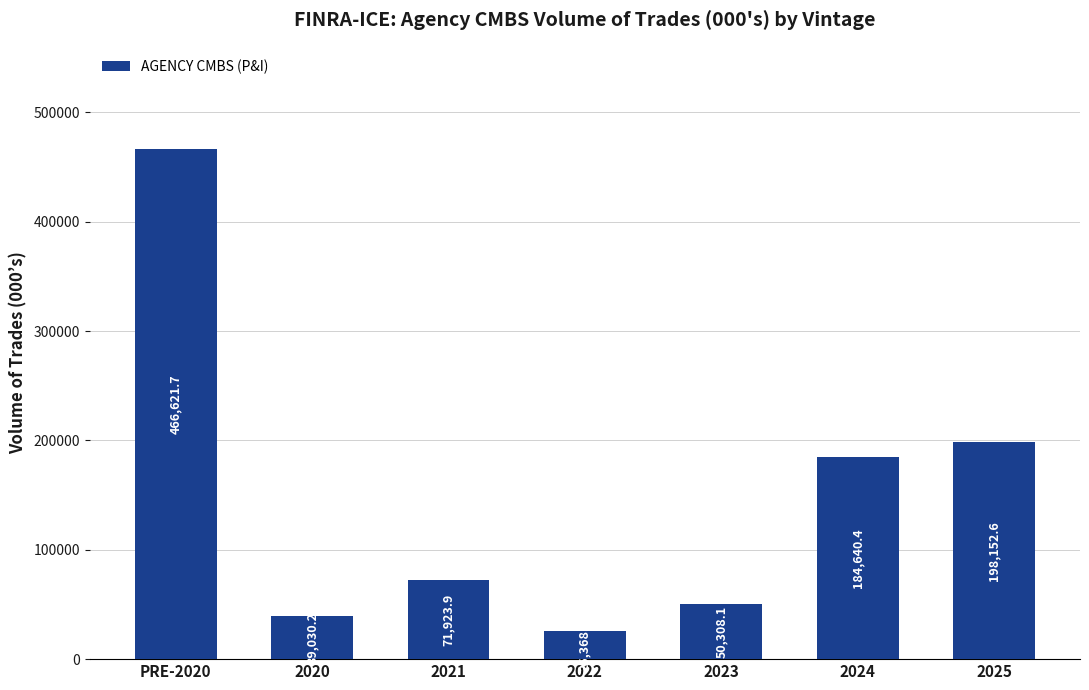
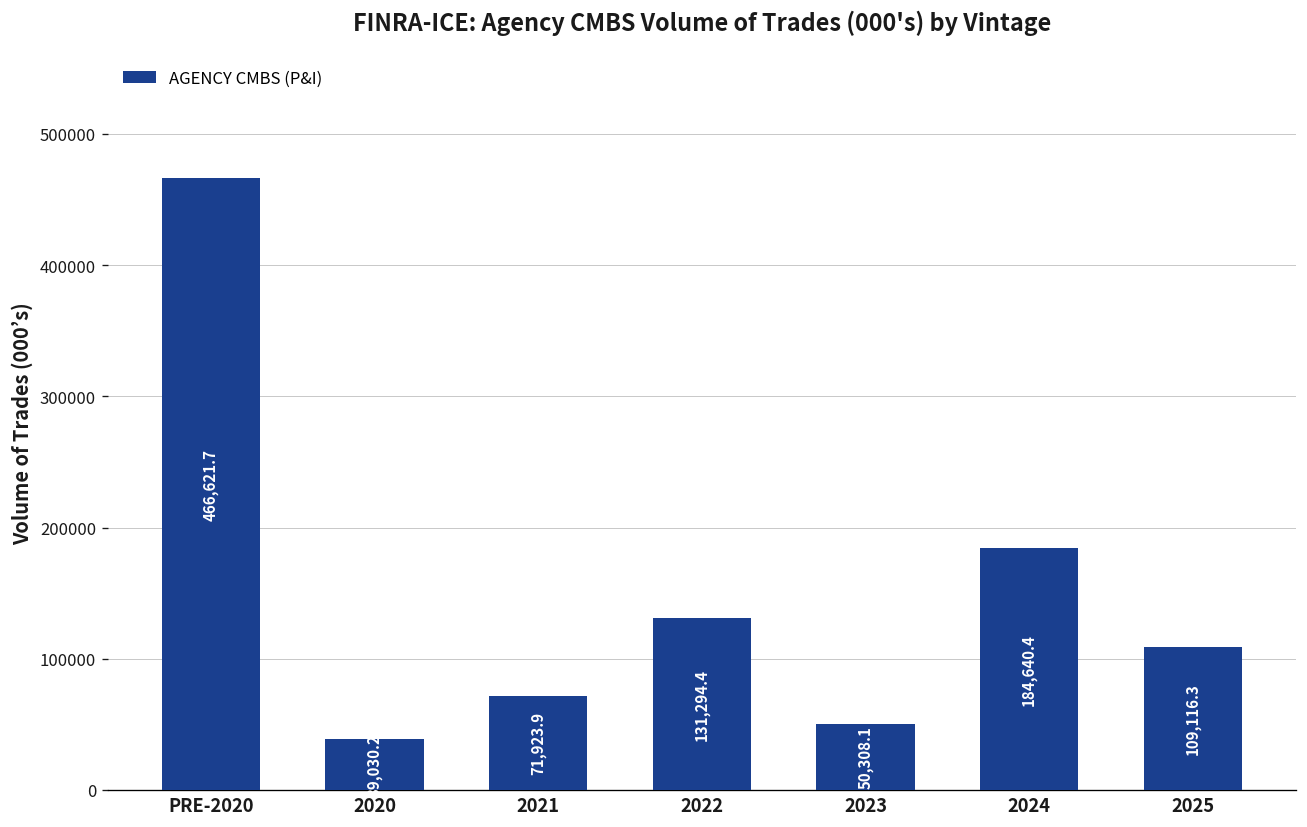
2022: 25,368.3 -> 131,294.4
2025: 198,152.6 -> 109,116.3
